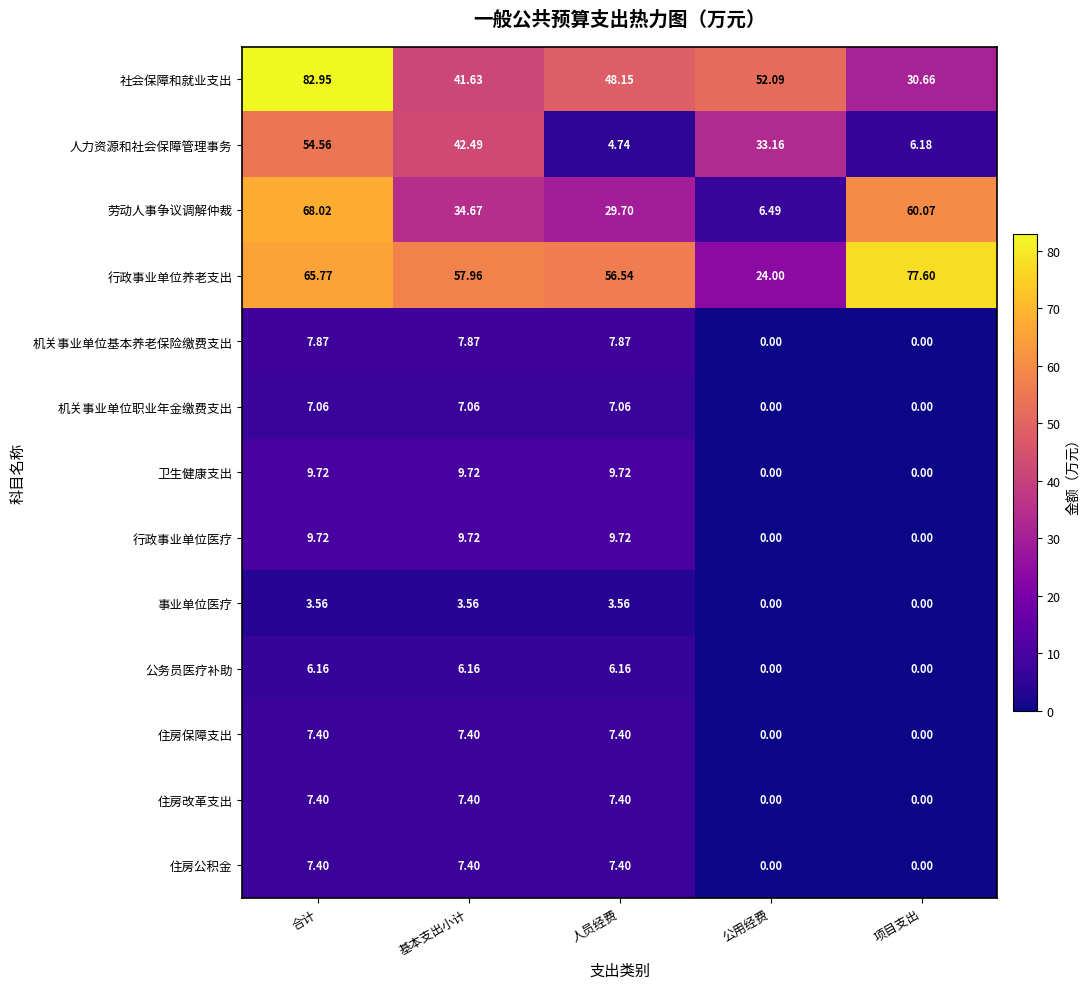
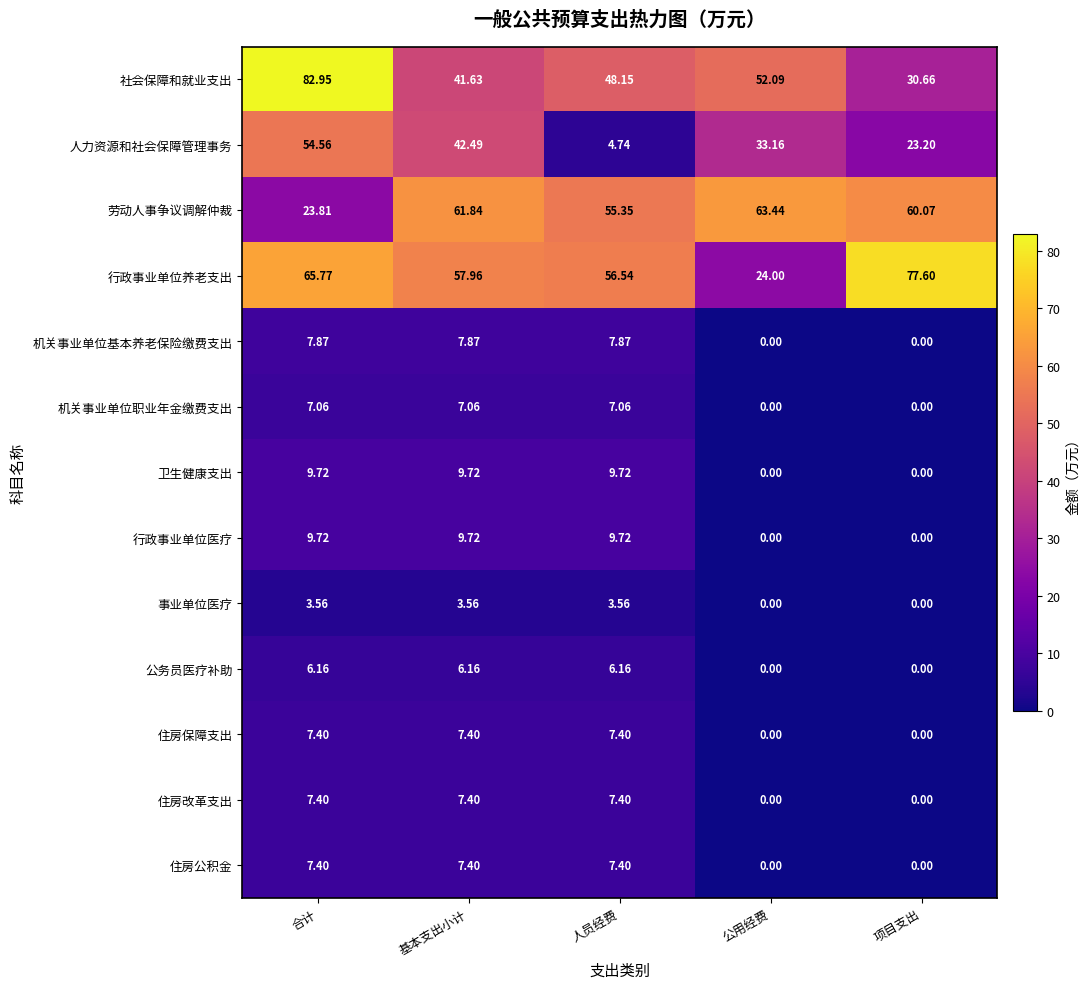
人力资源和社会保障管理事务, 项目支出: 6.18 -> 23.20
劳动人事争议调解仲裁, 合计: 68.02 -> 23.81
劳动人事争议调解仲裁, 基本支出小计: 34.67 -> 61.84
劳动人事争议调解仲裁, 人员经费: 29.70 -> 55.35
劳动人事争议调解仲裁, 公用经费: 6.49 -> 63.44
